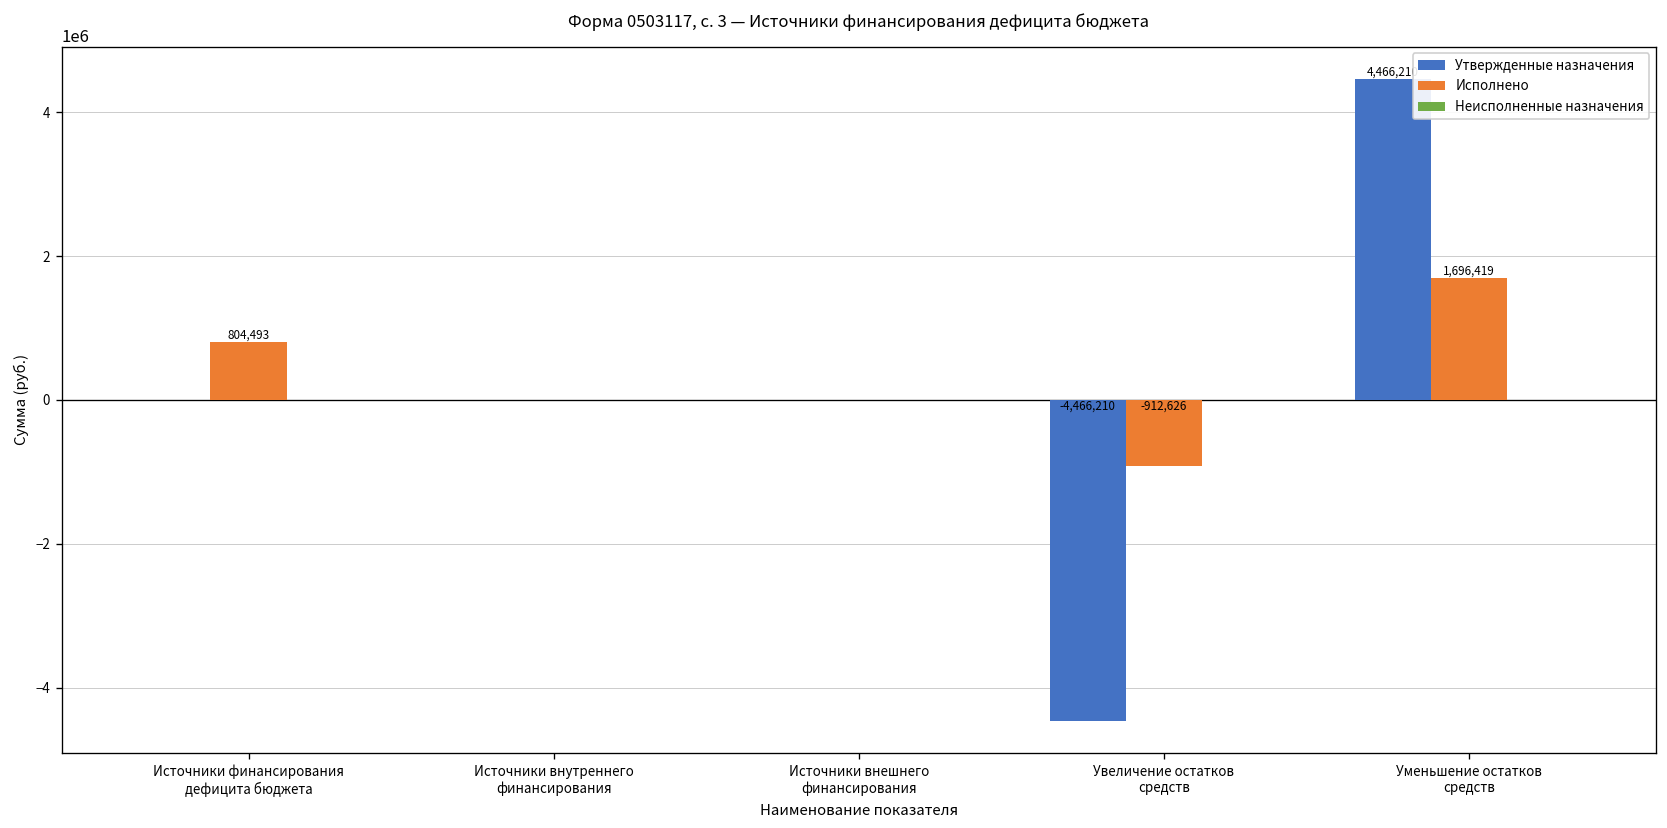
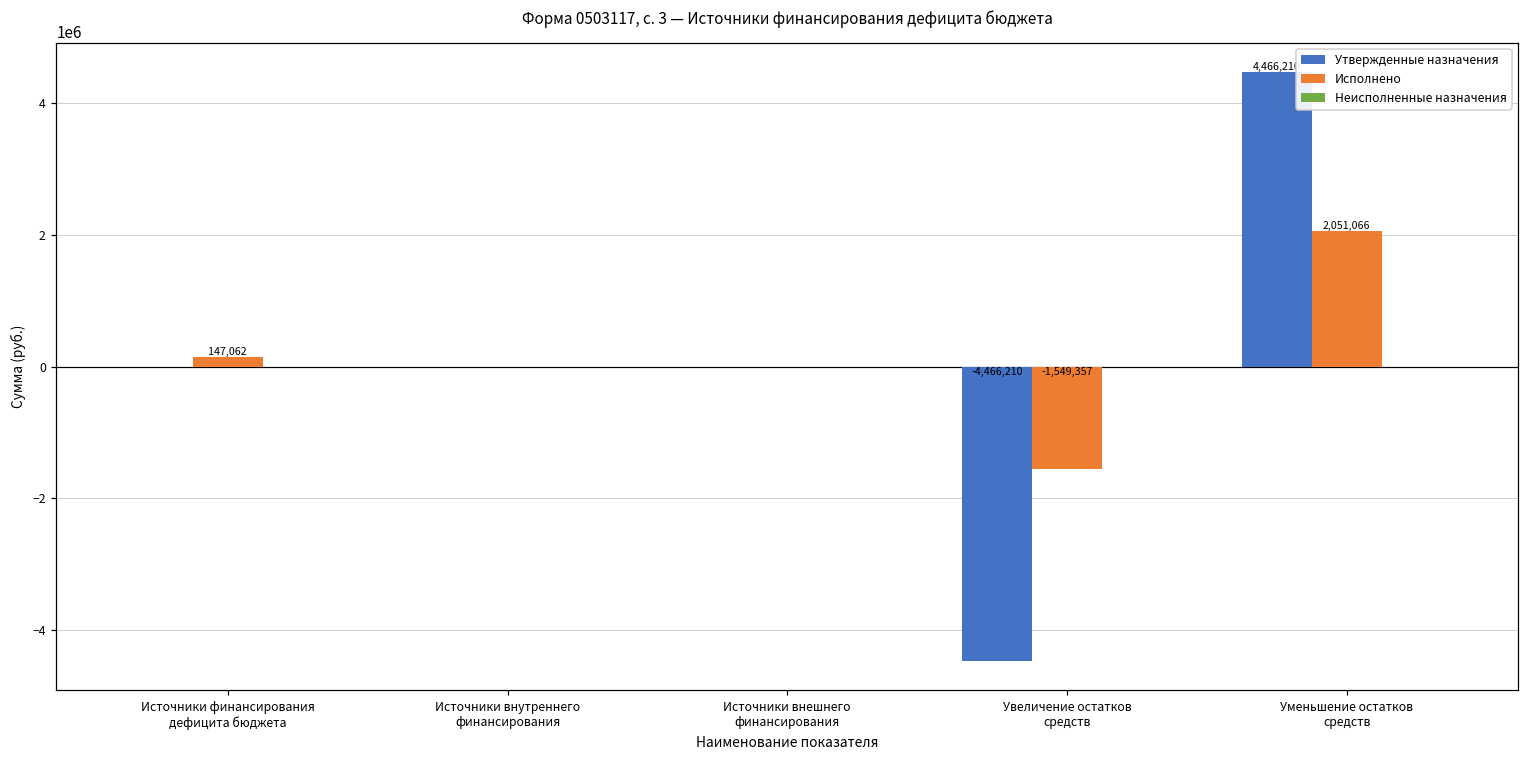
Исполнено, Источники финансирования дефицита бюджета: 804,493 -> 147,062
Исполнено, Увеличение остатков средств: -912,626 -> -1,549,357
Исполнено, Уменьшение остатков средств: 1,696,419 -> 2,051,066
